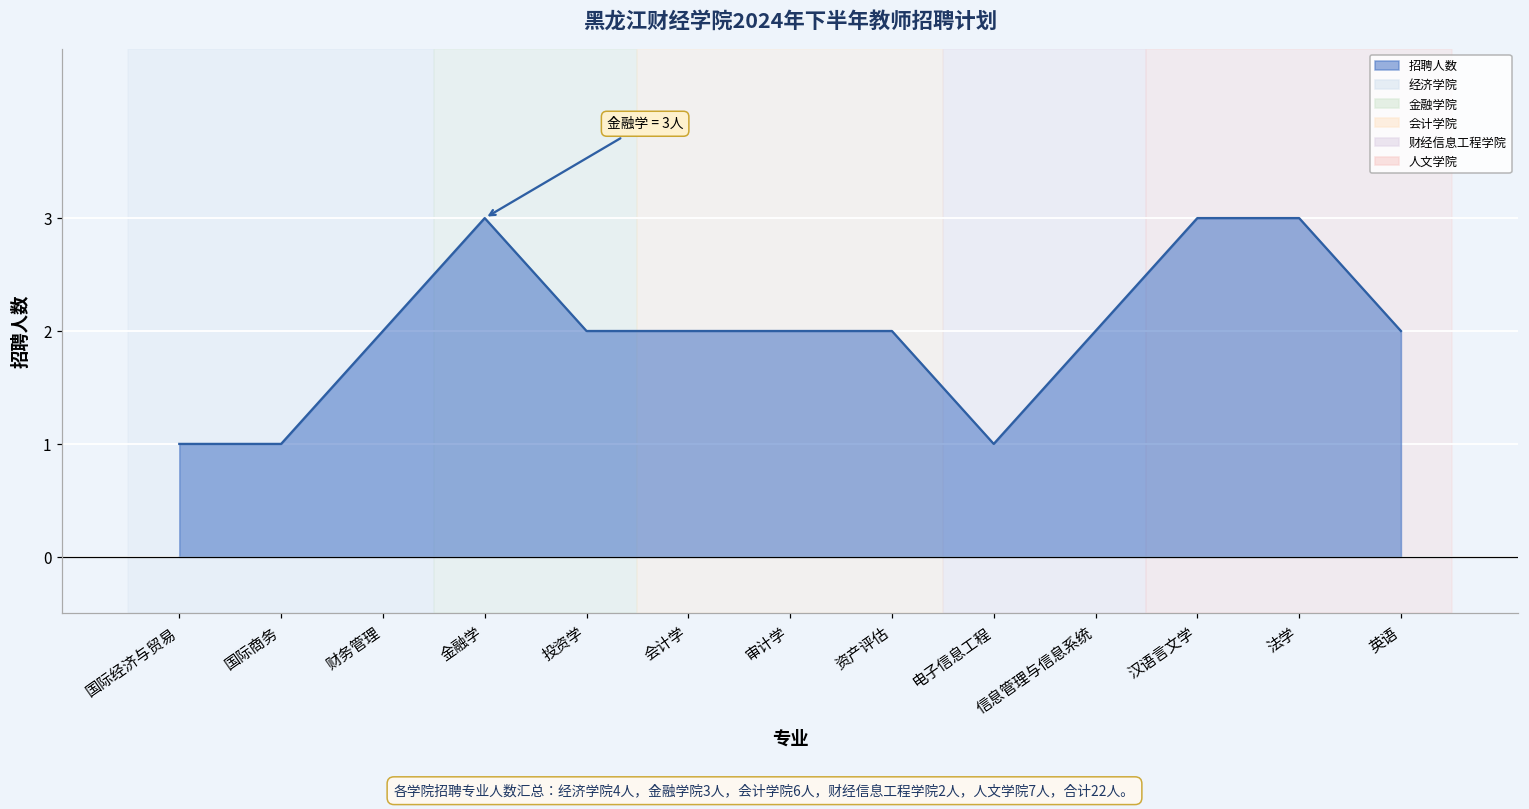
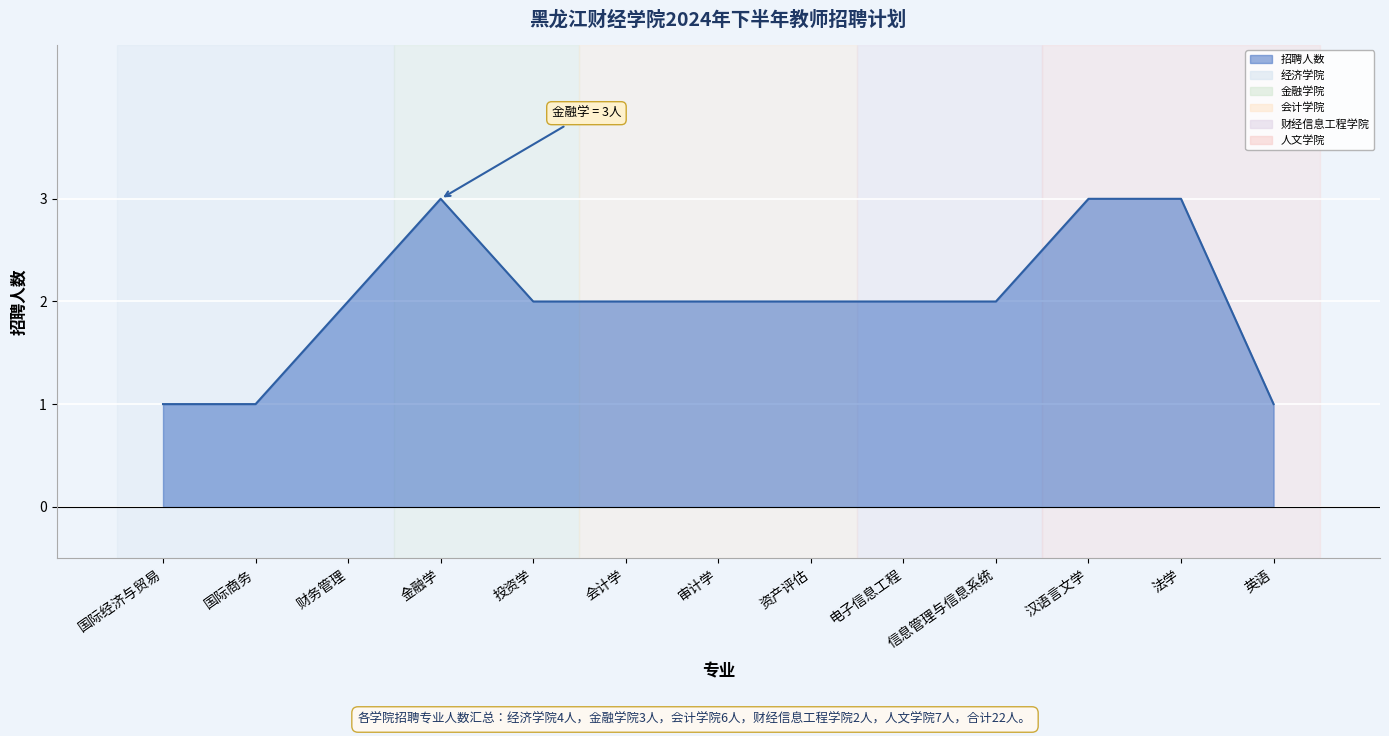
招聘人数, 电子信息工程: 1 -> 2
招聘人数, 英语: 2 -> 1
